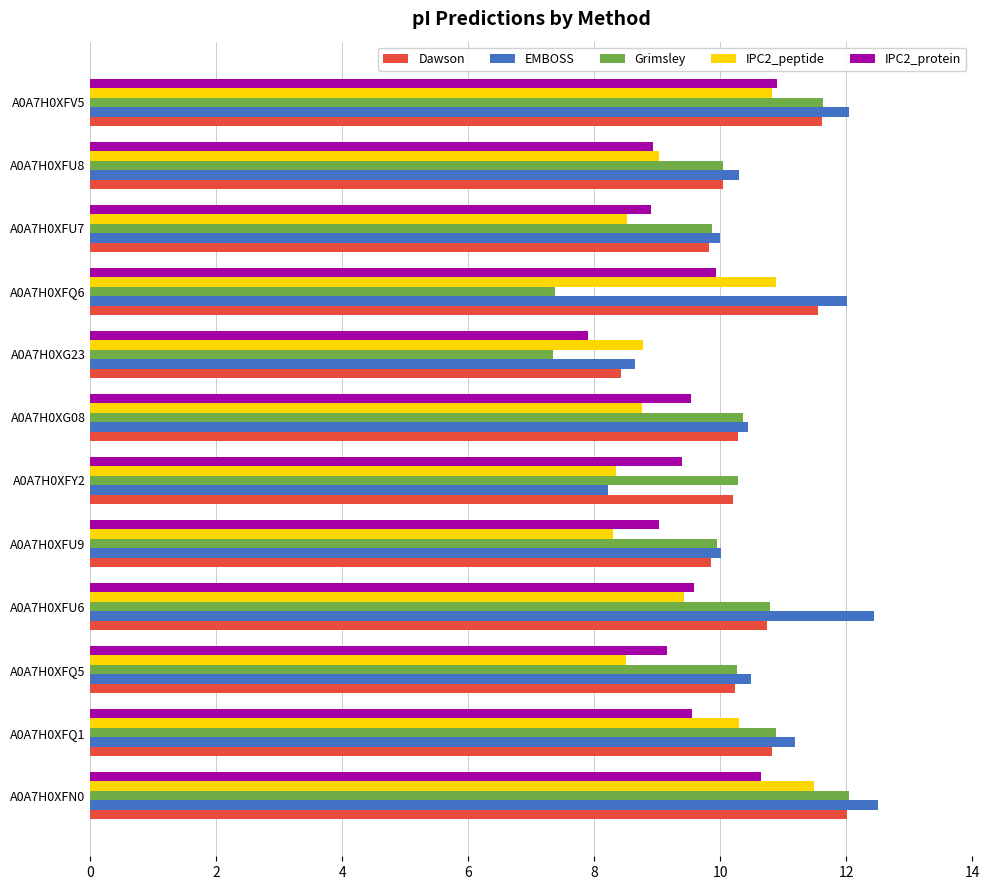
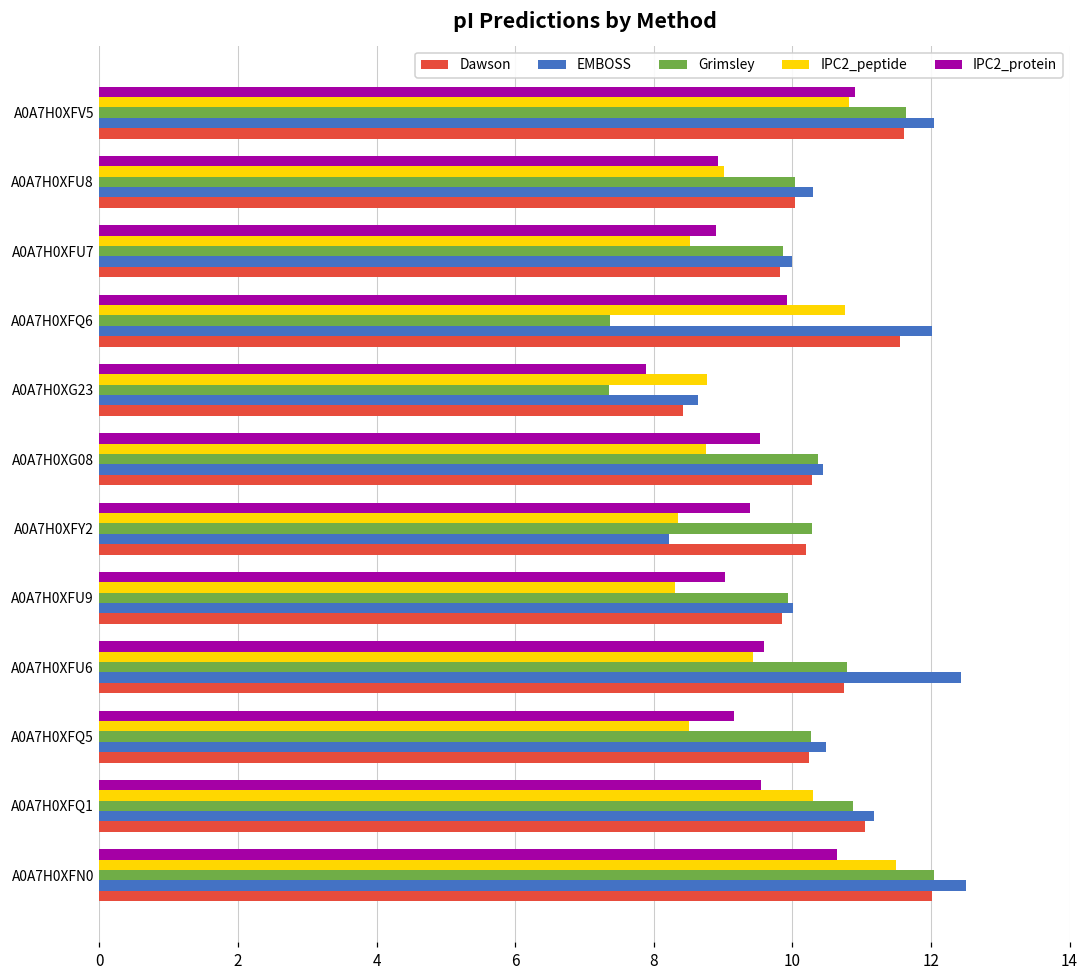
IPC2_peptide, A0A7H0XFQ6: 10.9 -> 10.8
Dawson, A0A7H0XFQ1: 10.8 -> 11.0
